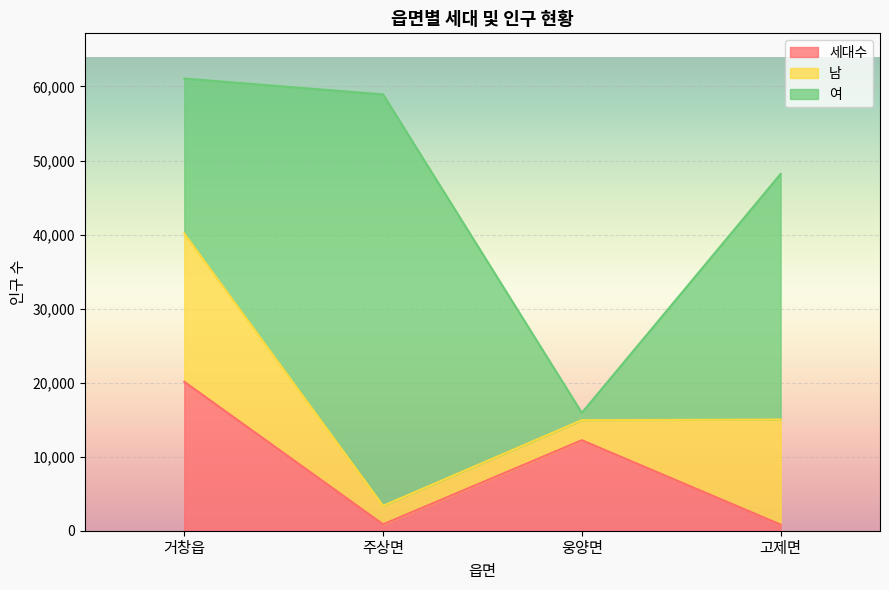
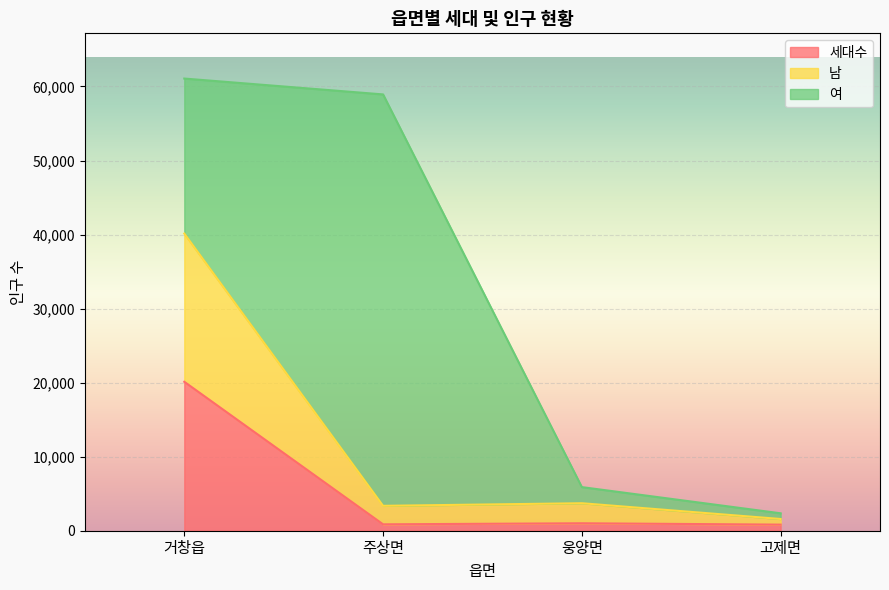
세대수, 웅양면: 12,000 -> 1,000
여, 웅양면: 1,000 -> 2,000
남, 고제면: 14,000 -> 1,000
여, 고제면: 33,000 -> 1,000
